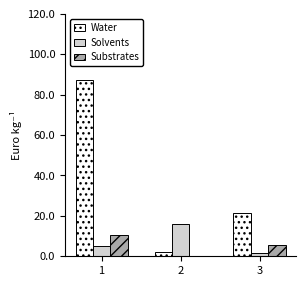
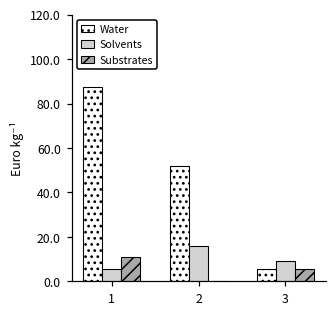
Water, 2: 2 -> 52
Water, 3: 21 -> 5
Solvents, 3: 2 -> 9
